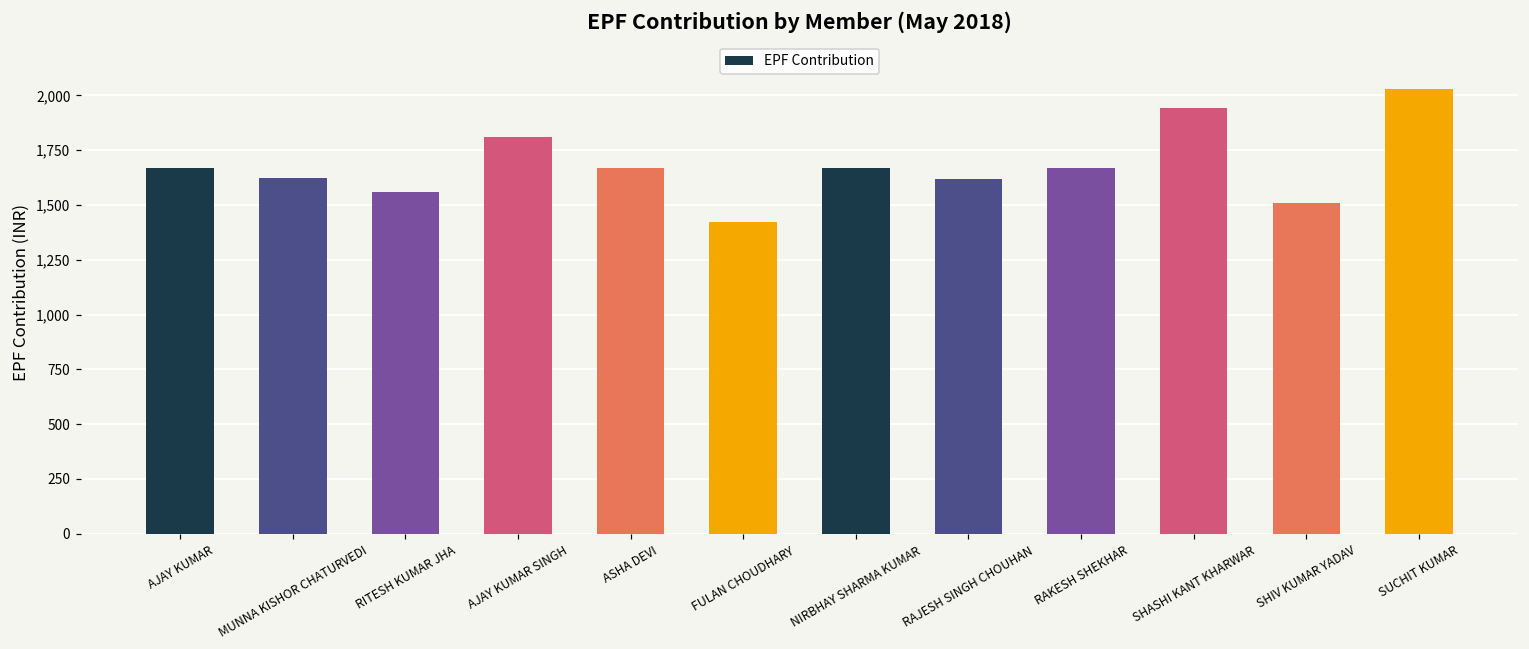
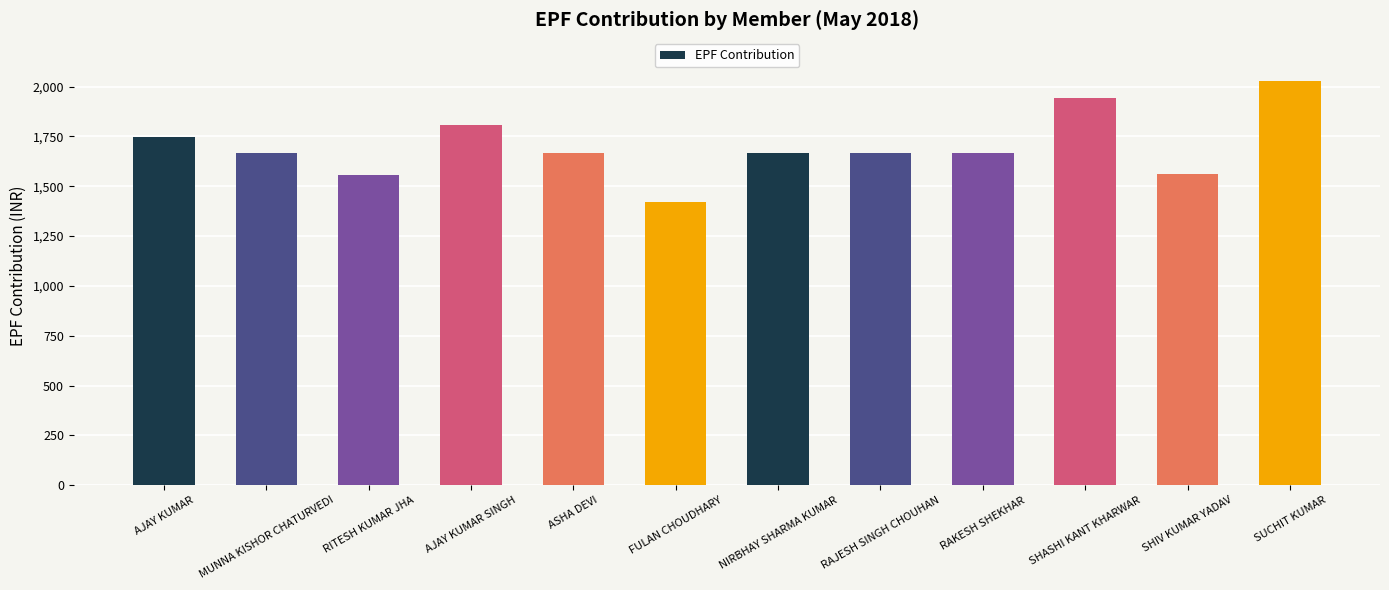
AJAY KUMAR: 1,670 -> 1,750
MUNNA KISHOR CHATURVEDI: 1,620 -> 1,670
RAJESH SINGH CHOUHAN: 1,620 -> 1,670
SHIV KUMAR YADAV: 1,510 -> 1,560
